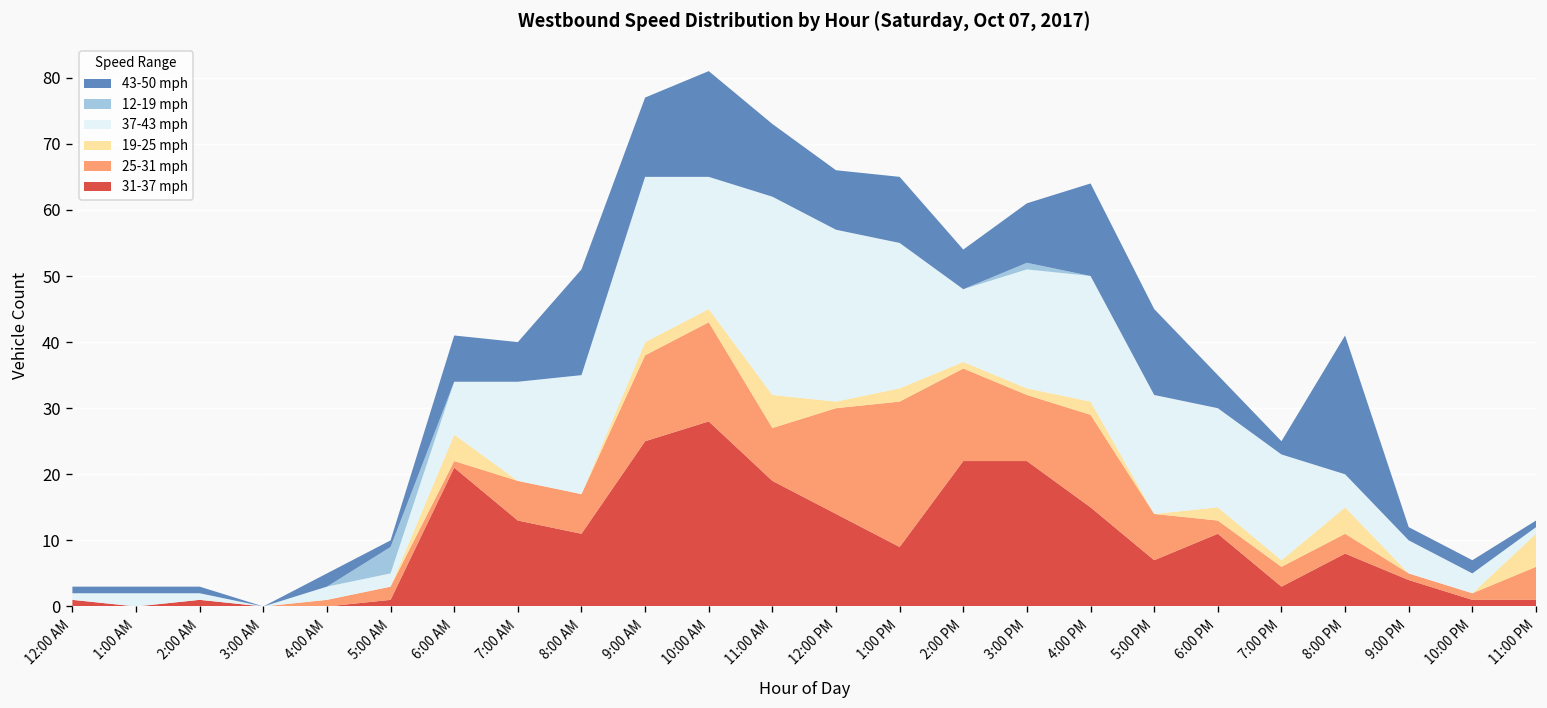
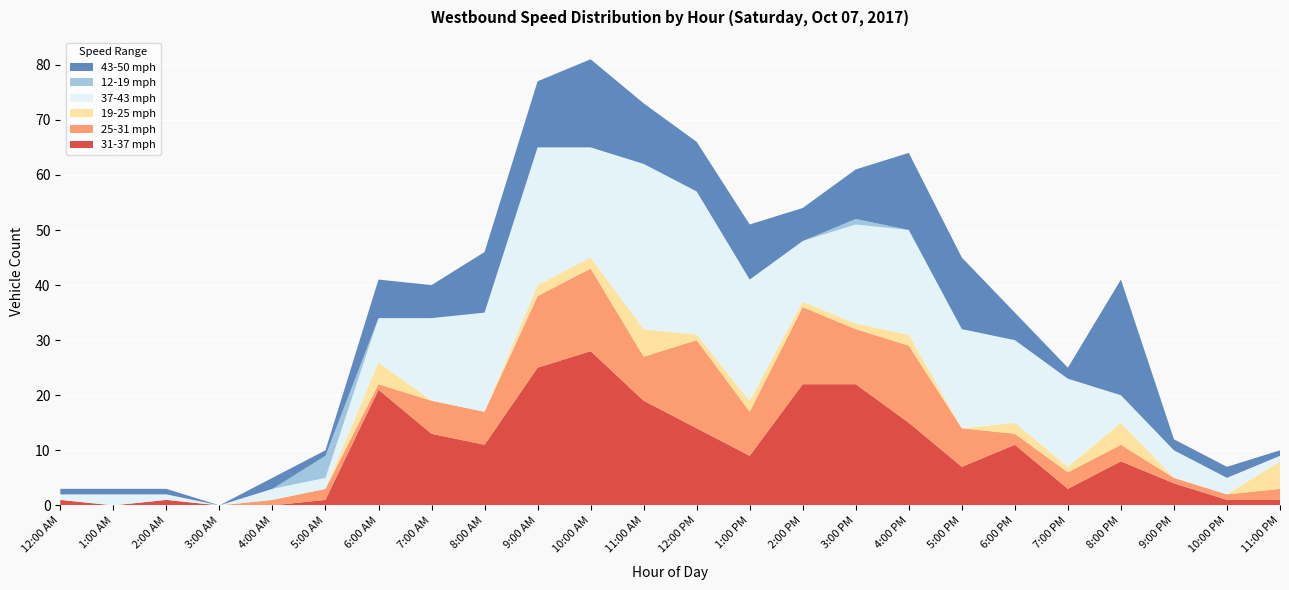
43-50 mph, 8:00 AM: 16 -> 11
25-31 mph, 1:00 PM: 22 -> 8
25-31 mph, 11:00 PM: 5 -> 2
